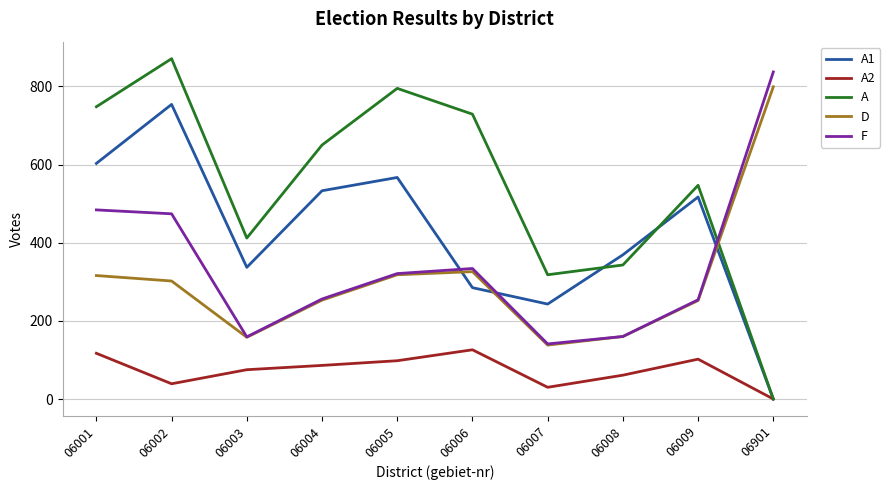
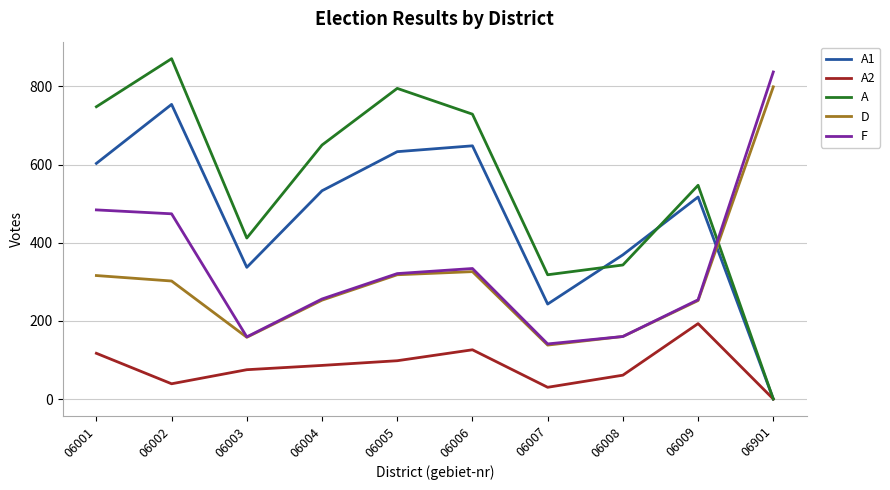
A1, 06005: 570 -> 630
A1, 06006: 290 -> 650
A2, 06009: 100 -> 190
